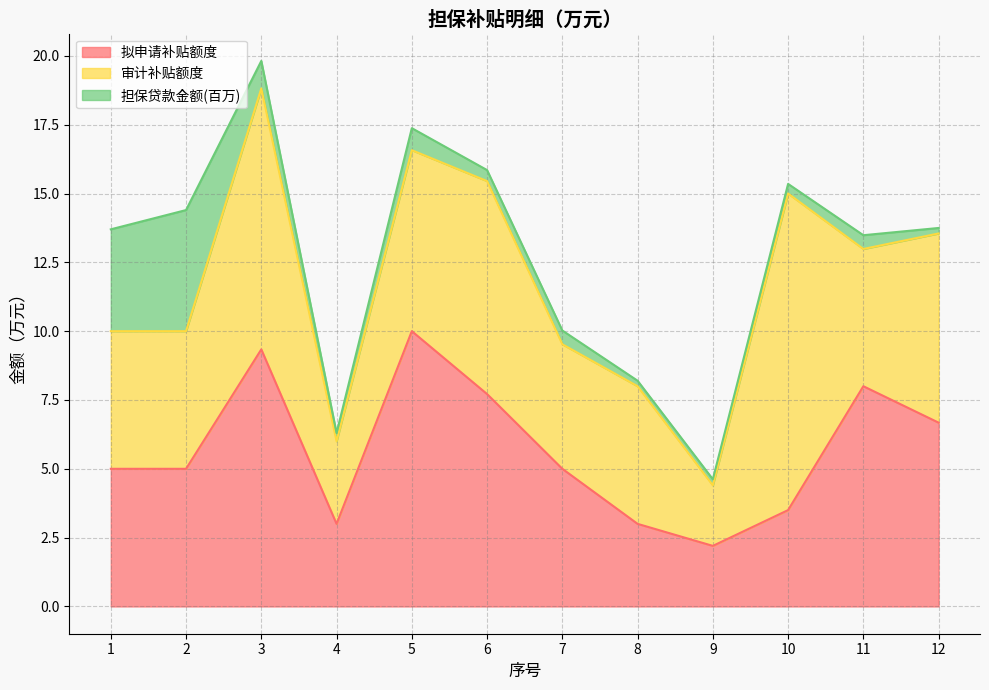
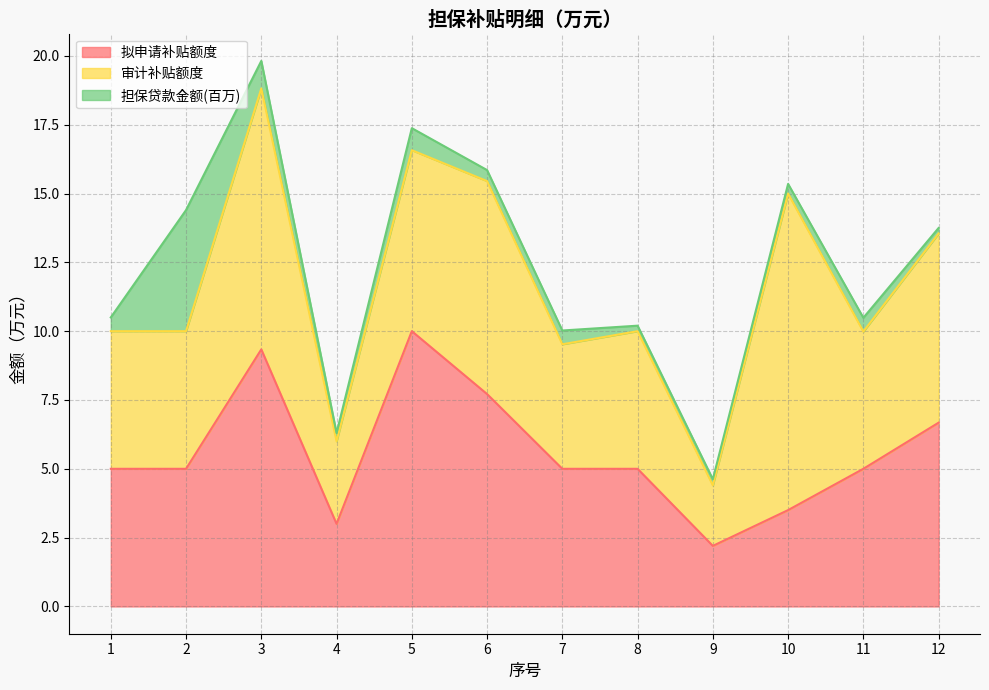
担保贷款金额(百万), 1: 3.7 -> 0.5
拟申请补贴额度, 8: 3 -> 5
拟申请补贴额度, 11: 8 -> 5
